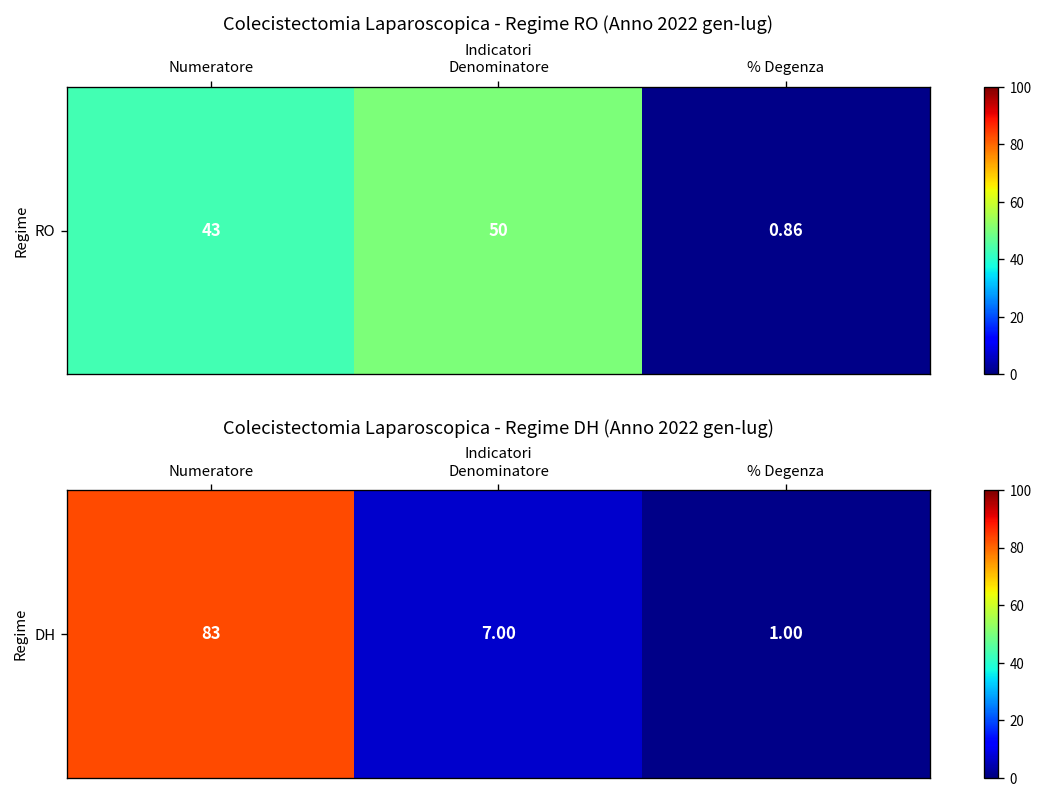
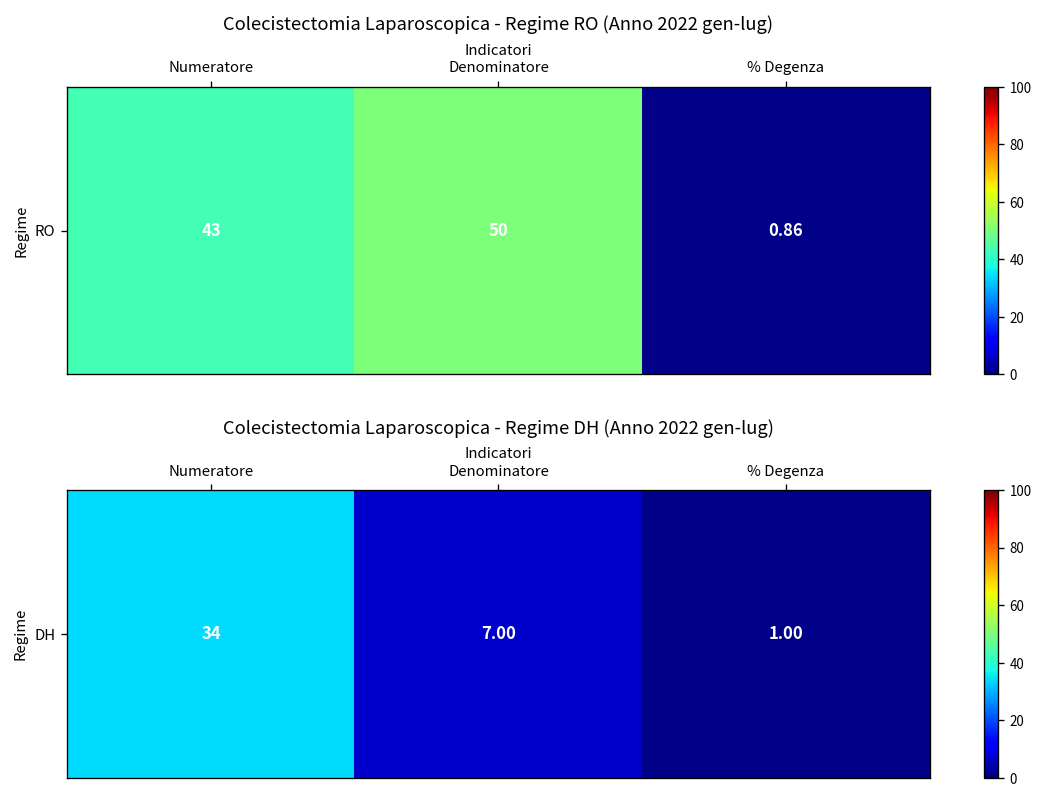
Colecistectomia Laparoscopica - Regime DH (Anno 2022 gen-lug), DH, Numeratore: 83 -> 34
